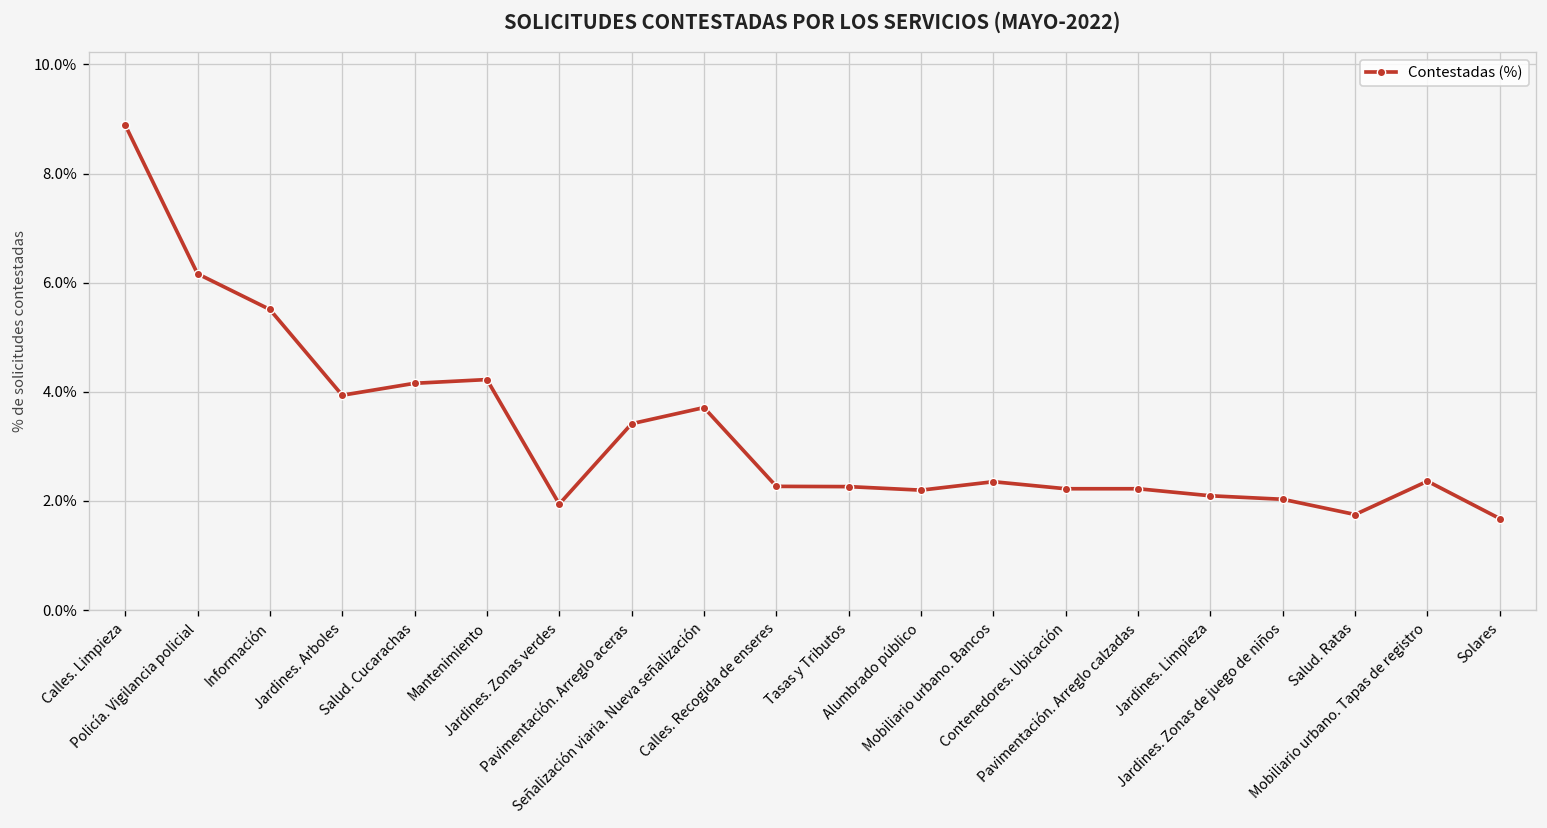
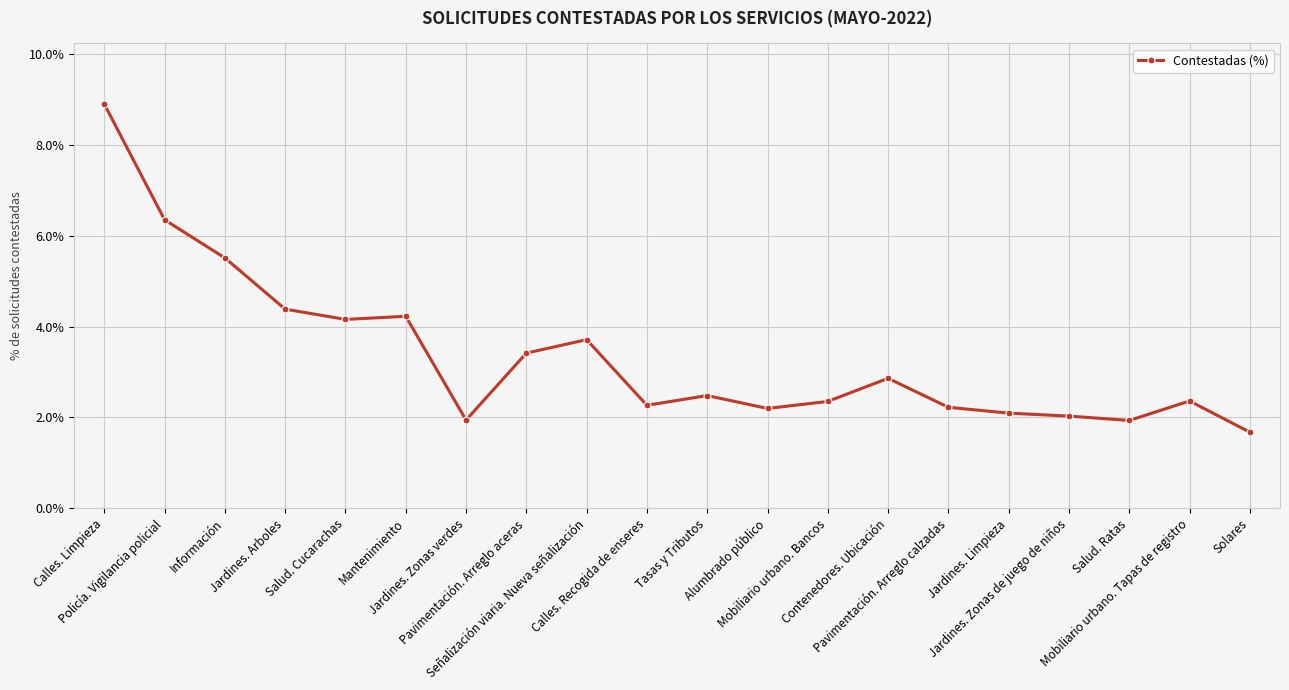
Policía. Vigilancia policial: 6.2% -> 6.3%
Jardines. Arboles: 3.9% -> 4.4%
Tasas y Tributos: 2.3% -> 2.5%
Contenedores. Ubicación: 2.2% -> 2.9%
Salud. Ratas: 1.8% -> 1.9%
